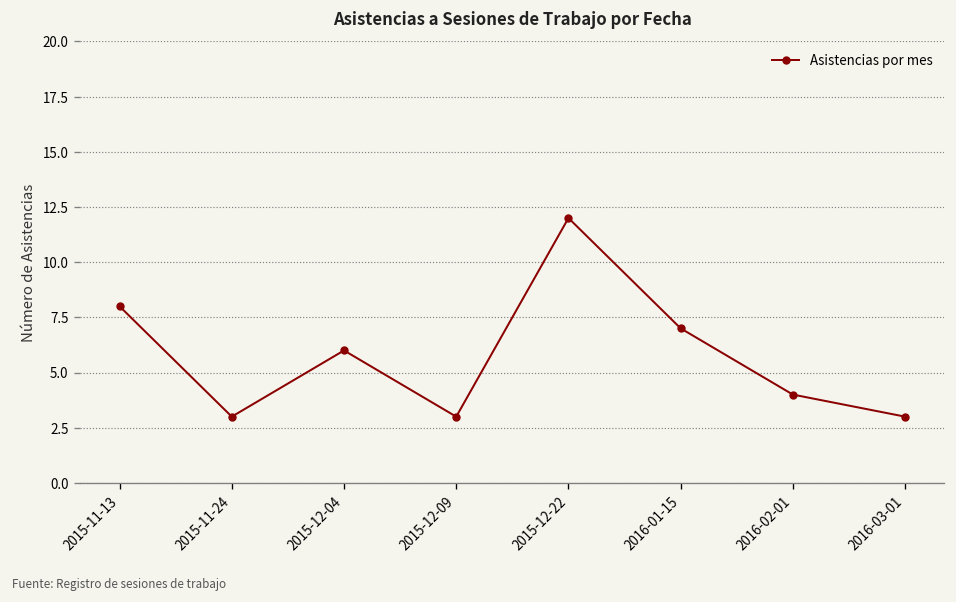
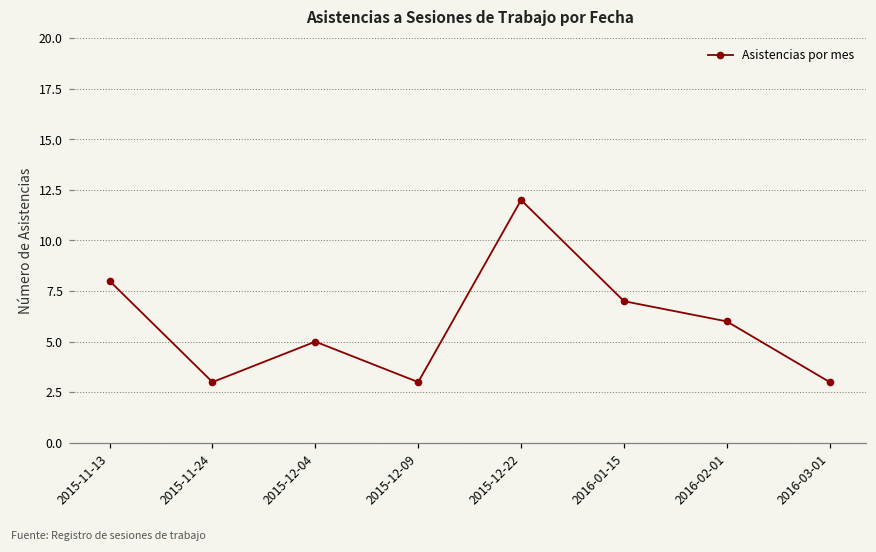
2015-12-04: 6 -> 5
2016-02-01: 4 -> 6
